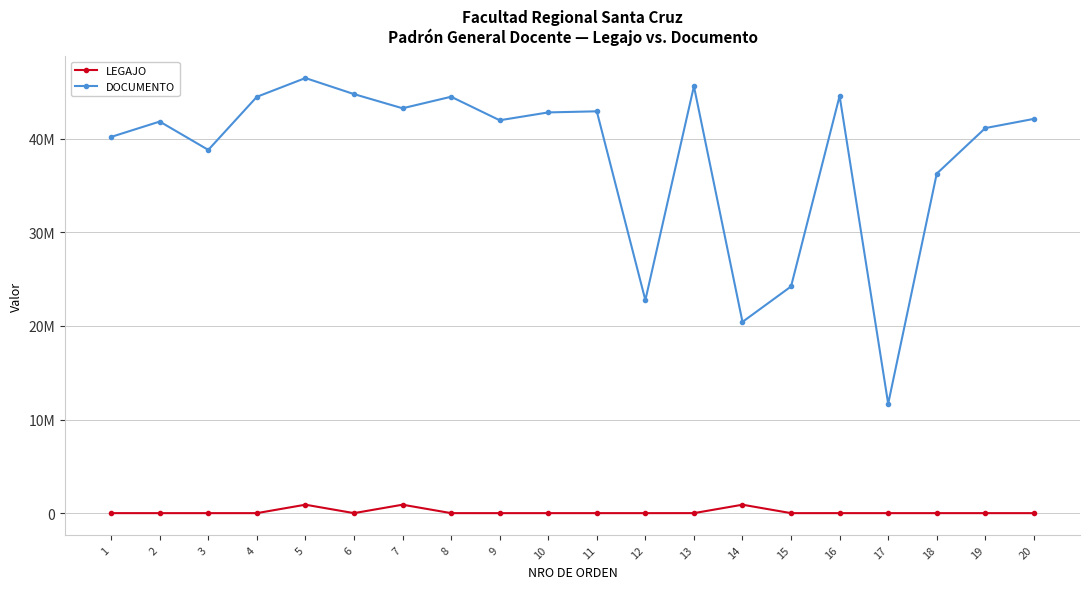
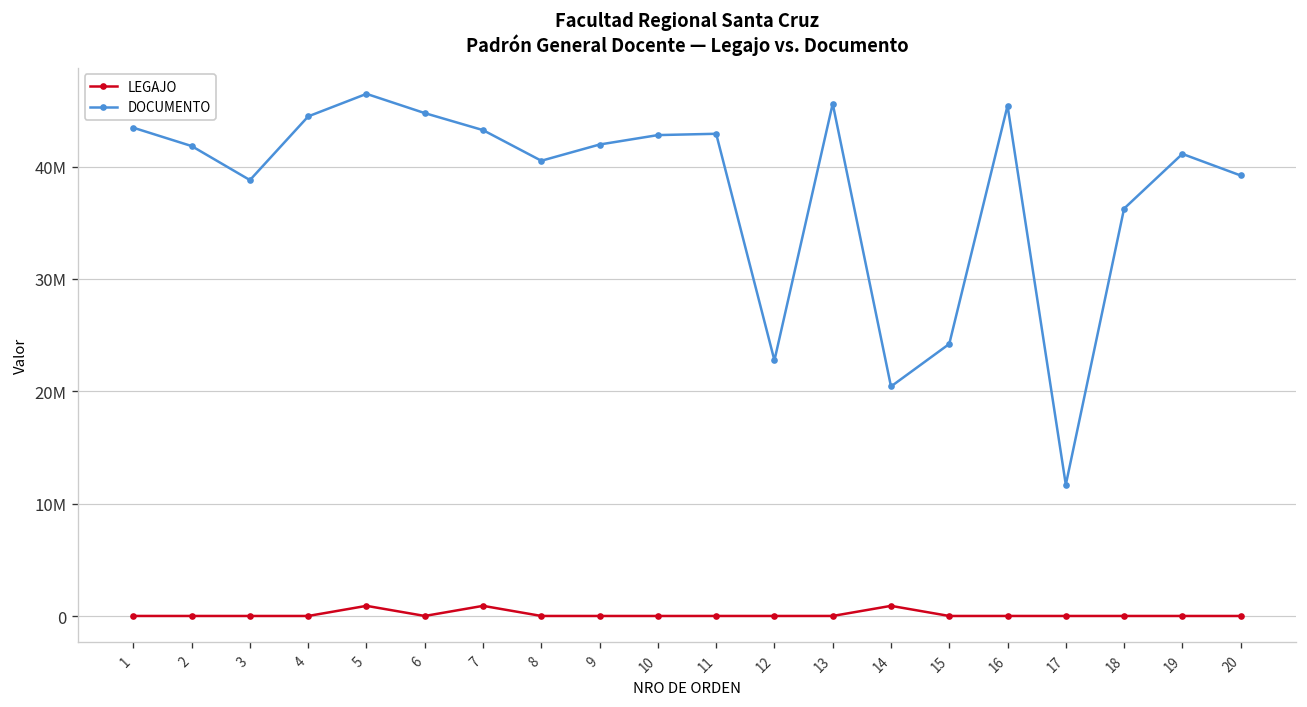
DOCUMENTO, 1: 40000000 -> 43000000
DOCUMENTO, 8: 44000000 -> 41000000
DOCUMENTO, 16: 44600000 -> 45400000
DOCUMENTO, 20: 42000000 -> 39000000
